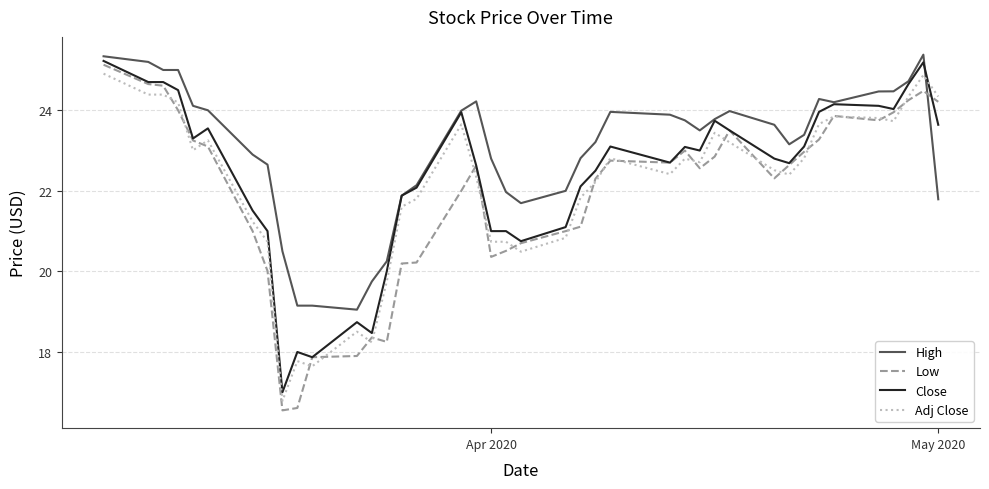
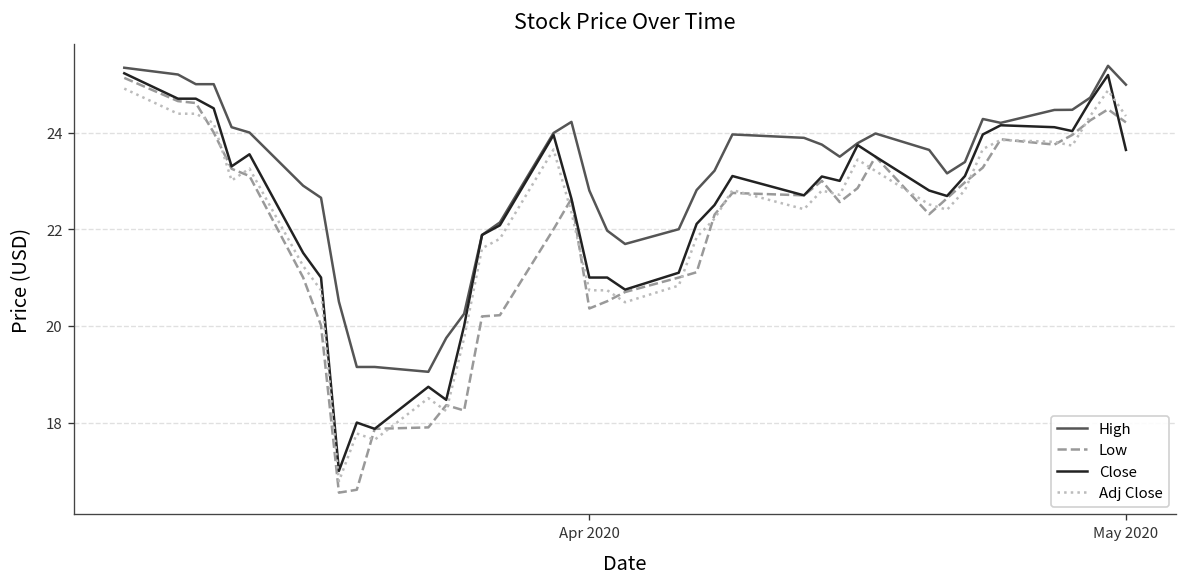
High, May 2020: 21.8 -> 25.0
